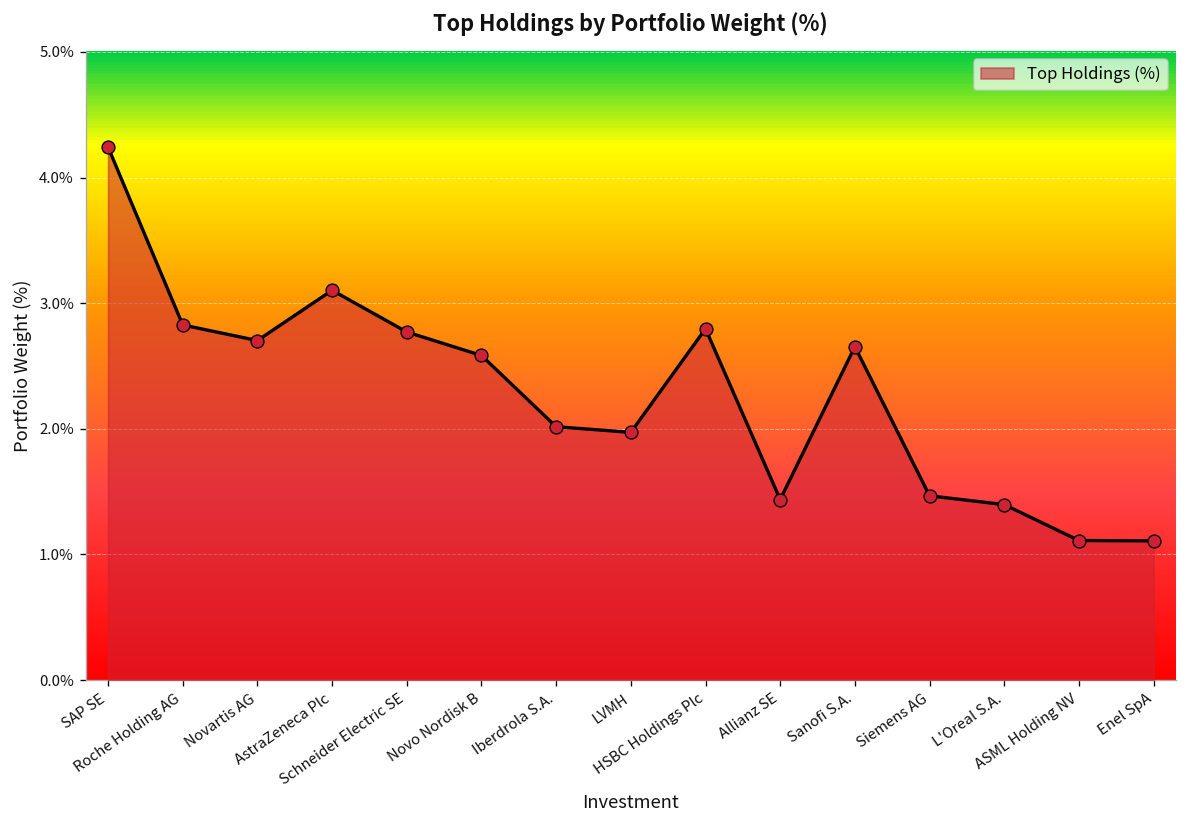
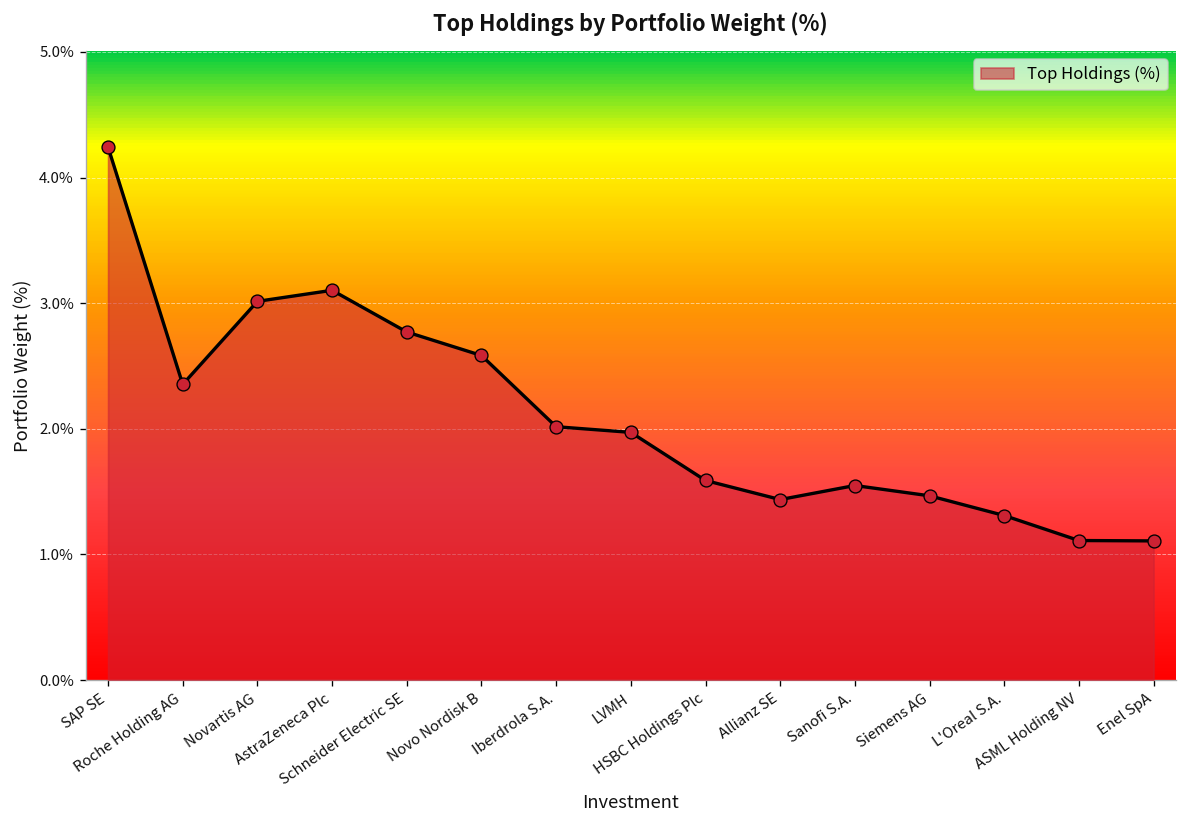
Roche Holding AG: 2.83% -> 2.35%
Novartis AG: 2.70% -> 3.02%
HSBC Holdings Plc: 2.80% -> 1.59%
Sanofi S.A.: 2.65% -> 1.55%
L'Oreal S.A.: 1.40% -> 1.31%
